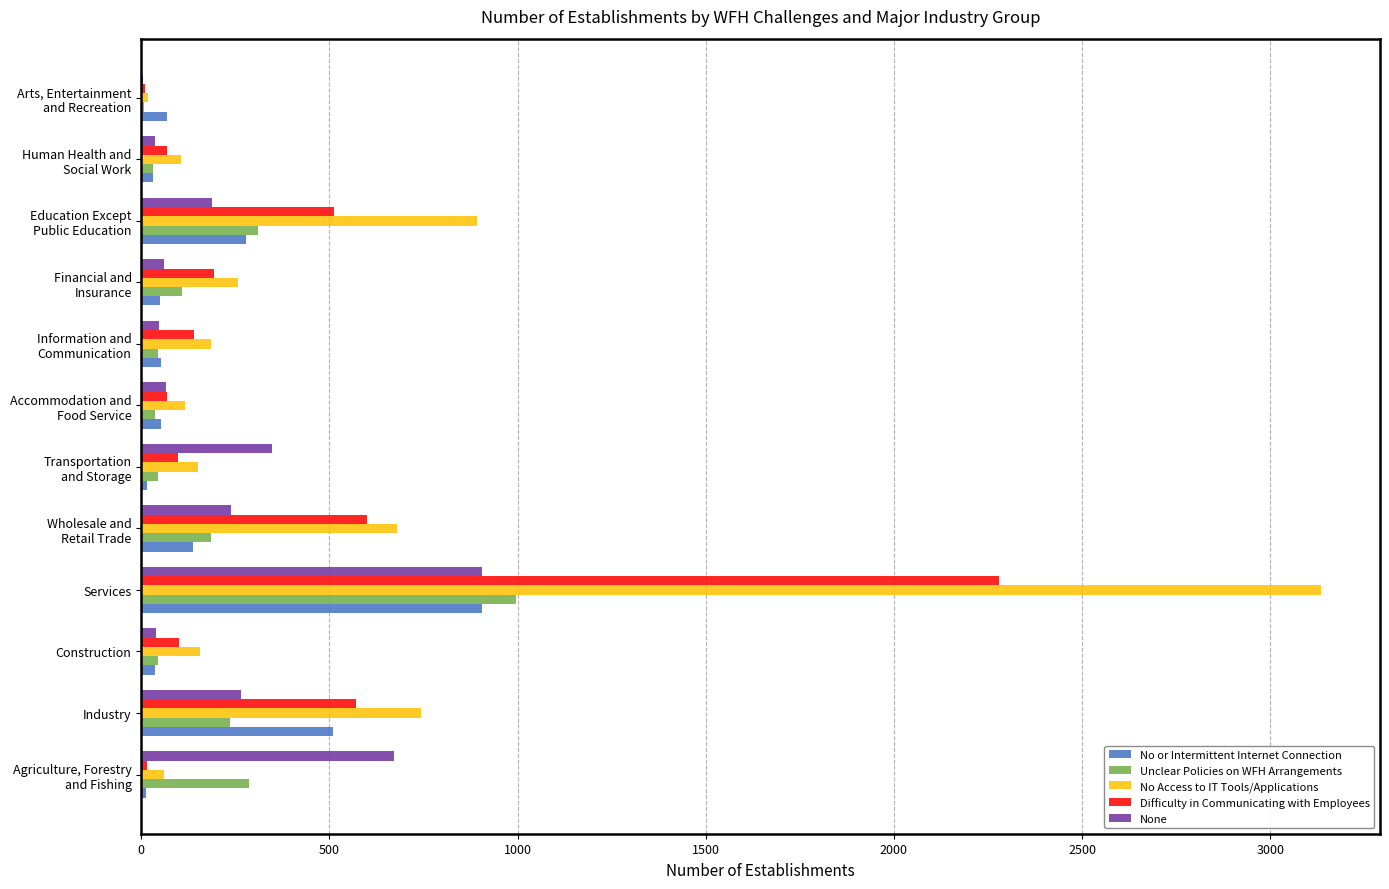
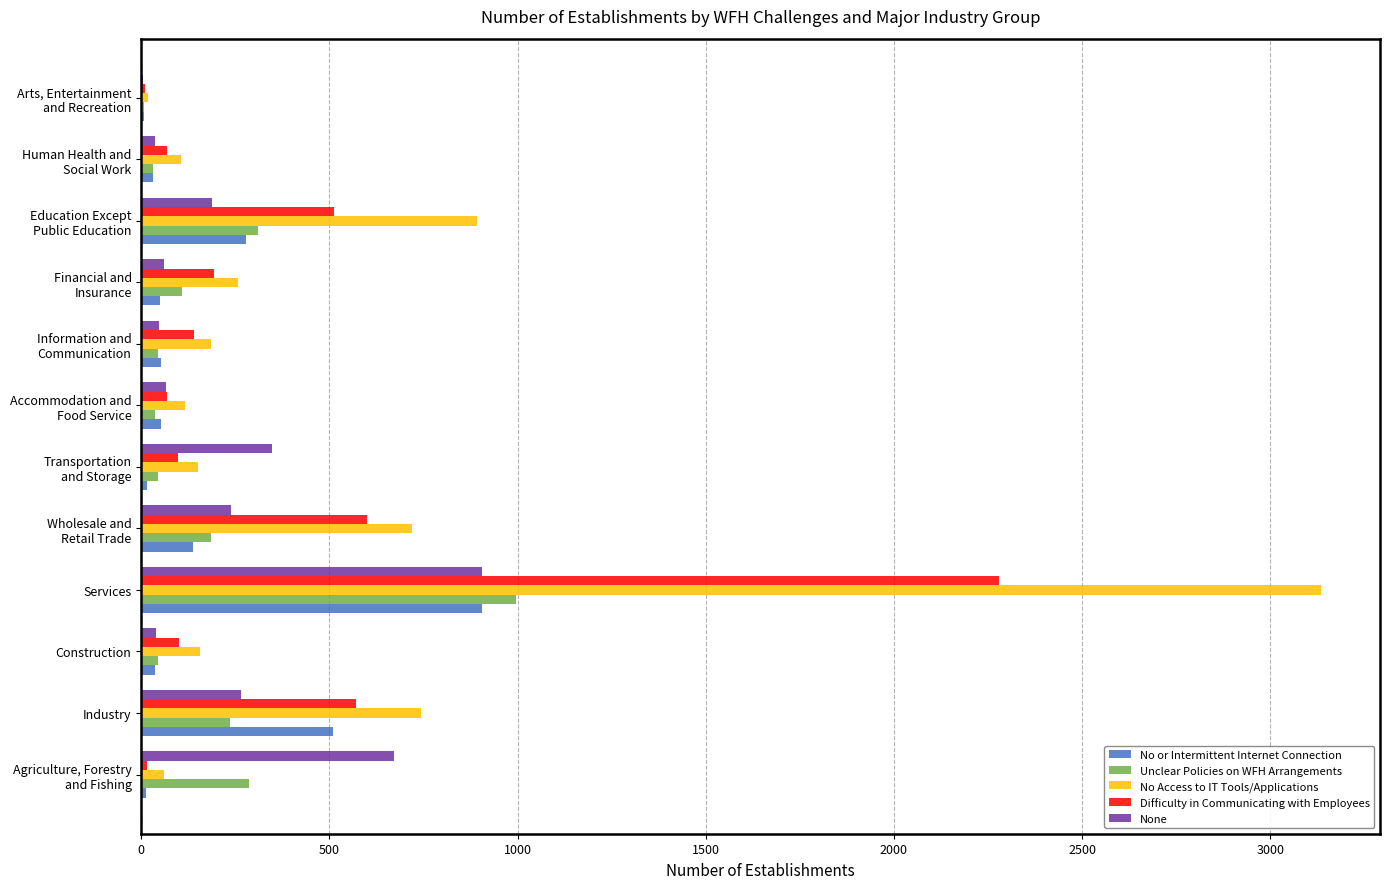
No or Intermittent Internet Connection, Arts, Entertainment and Recreation: 70 -> 10
No Access to IT Tools/Applications, Wholesale and Retail Trade: 680 -> 720
